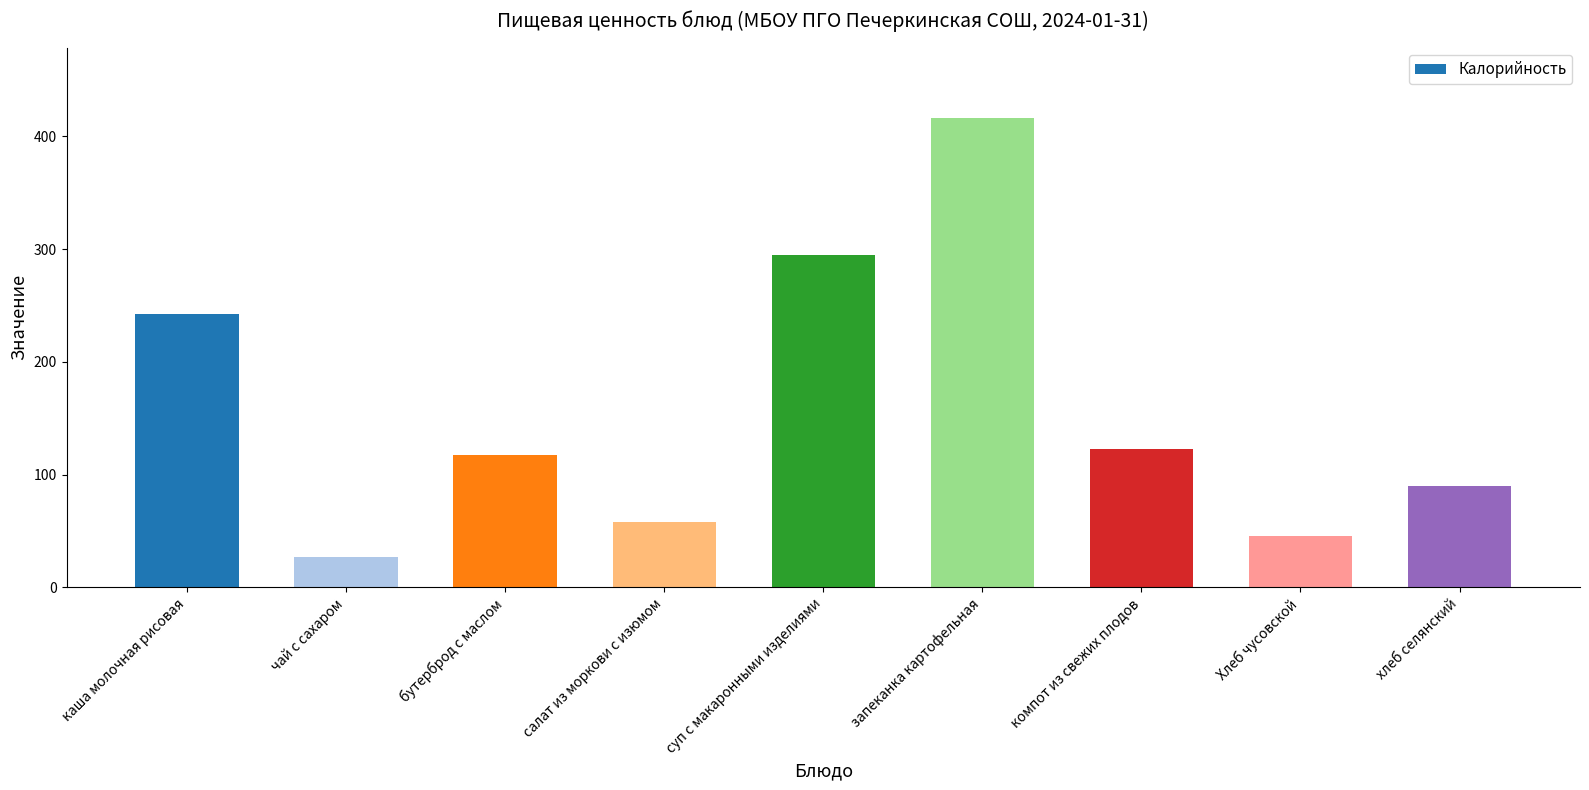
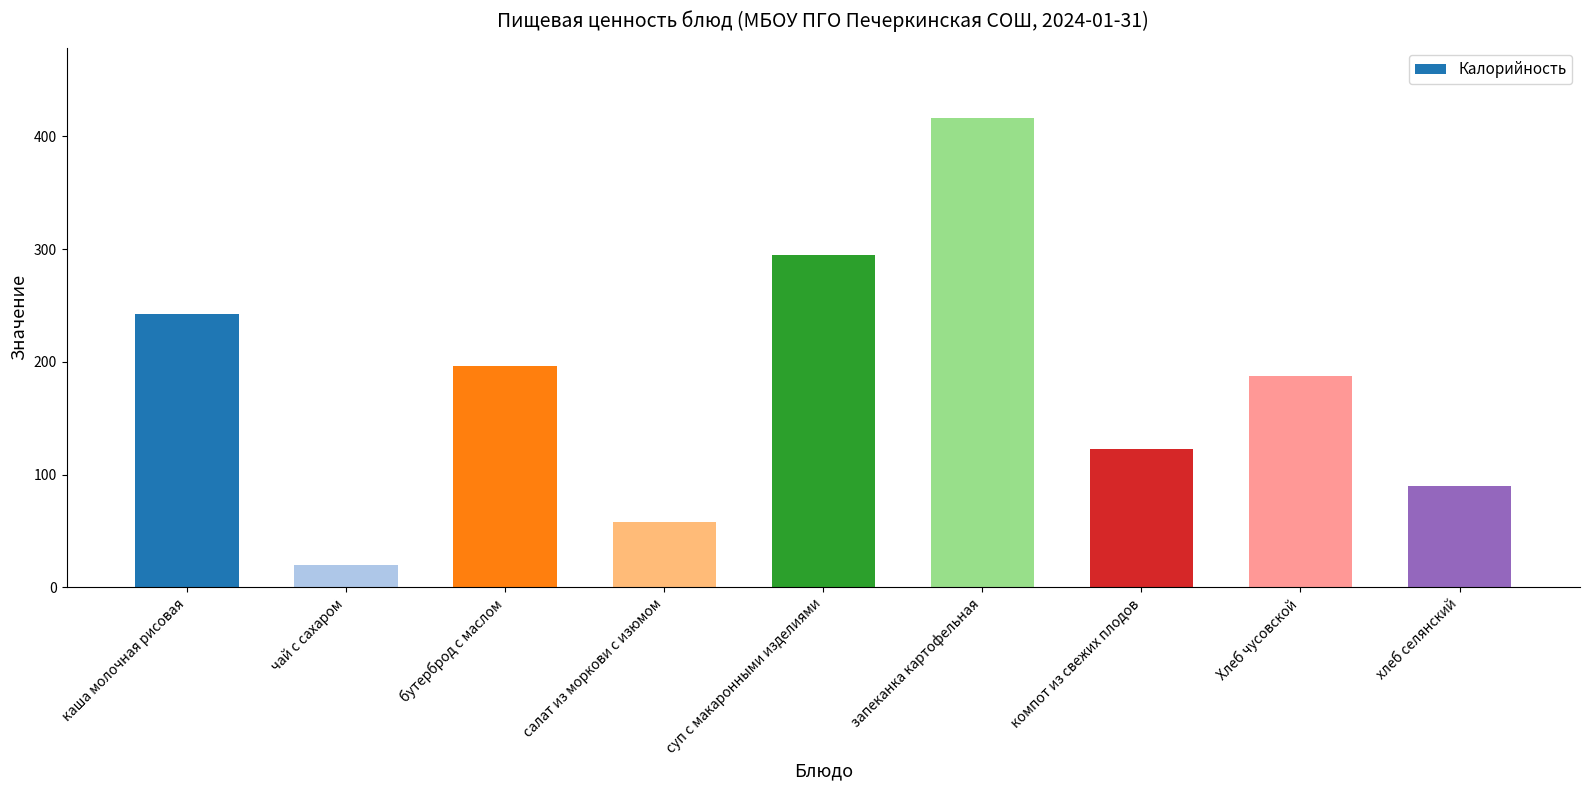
чай с сахаром: 27 -> 20
бутерброд с маслом: 118 -> 196
Хлеб чусовской: 45 -> 187
